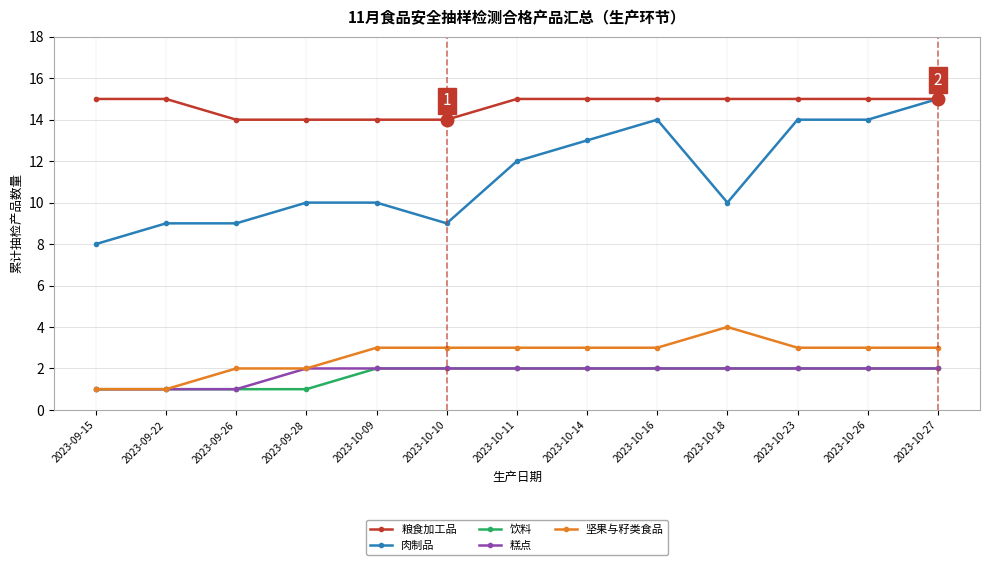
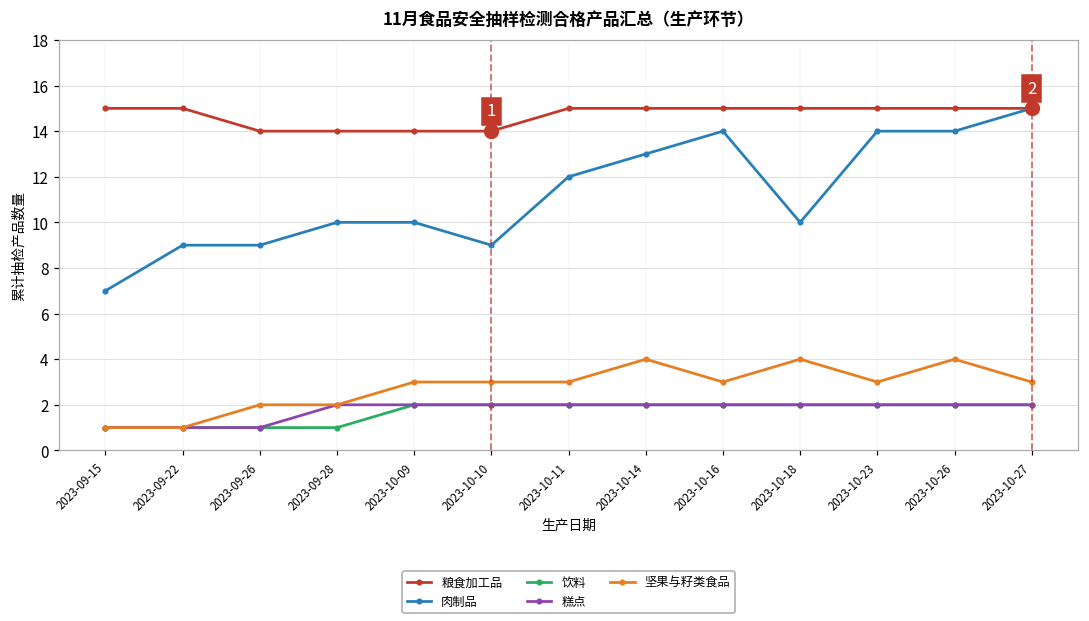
肉制品, 2023-09-15: 8 -> 7
坚果与籽类食品, 2023-10-14: 3 -> 4
坚果与籽类食品, 2023-10-26: 3 -> 4
